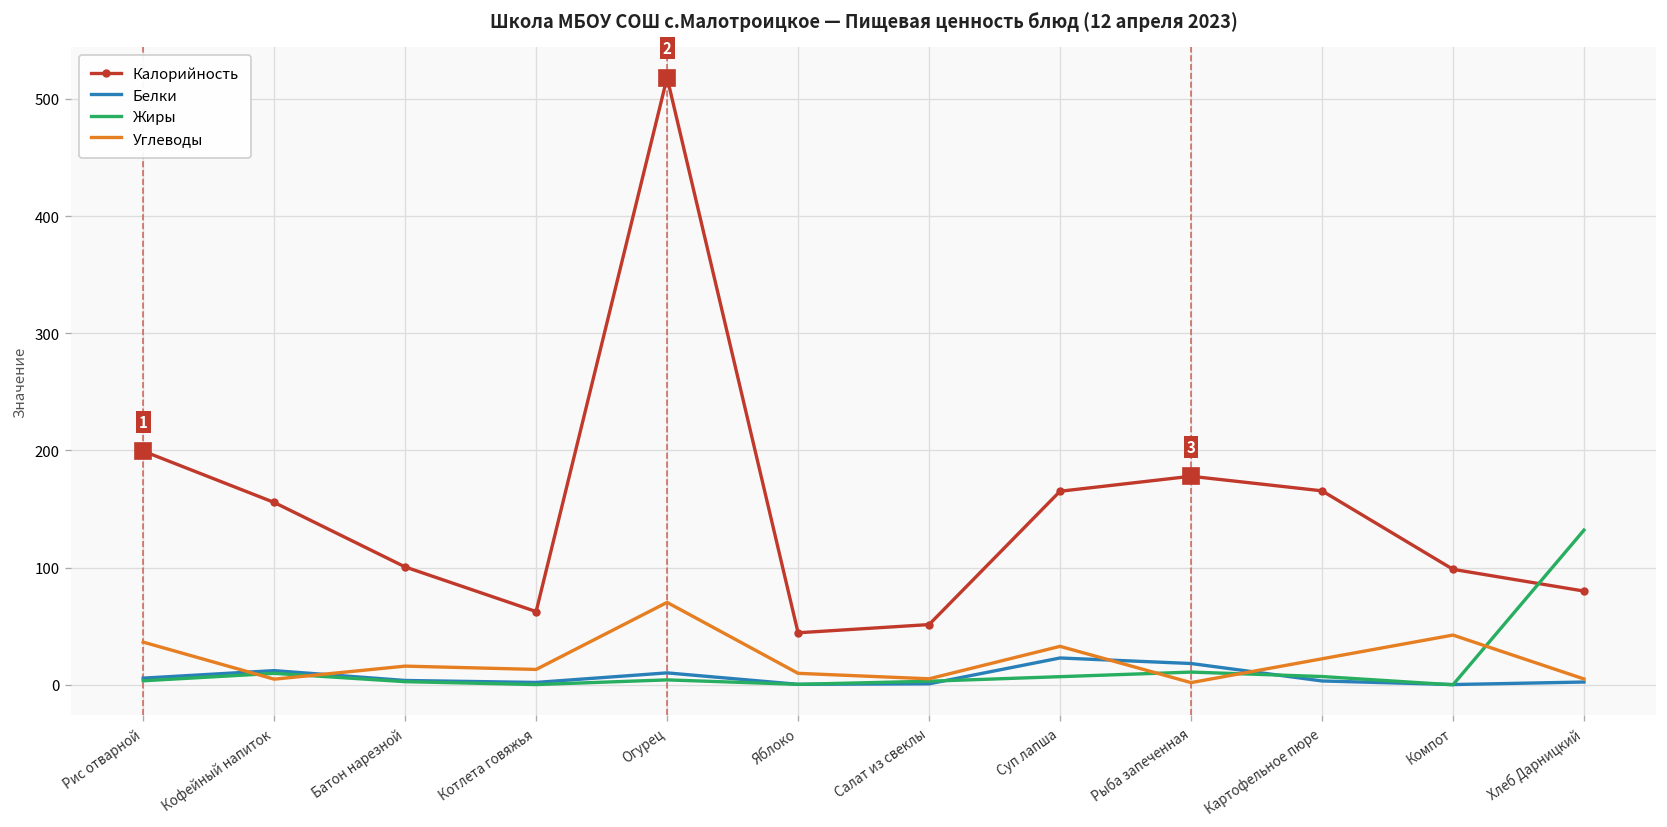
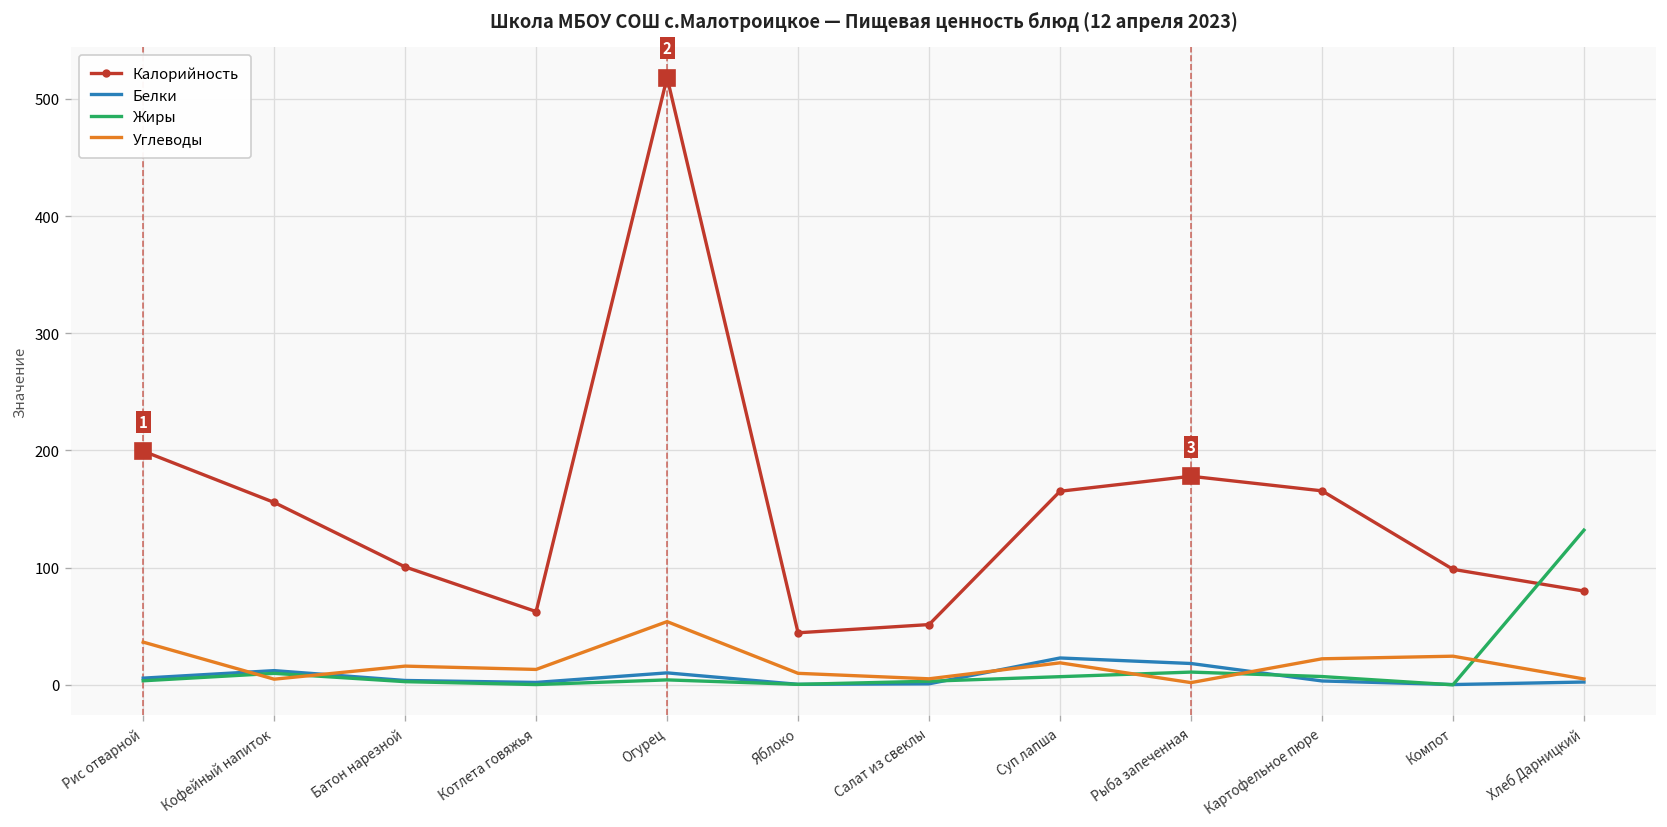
Углеводы, Огурец: 70 -> 50
Углеводы, Суп лапша: 30 -> 20
Углеводы, Компот: 40 -> 20
